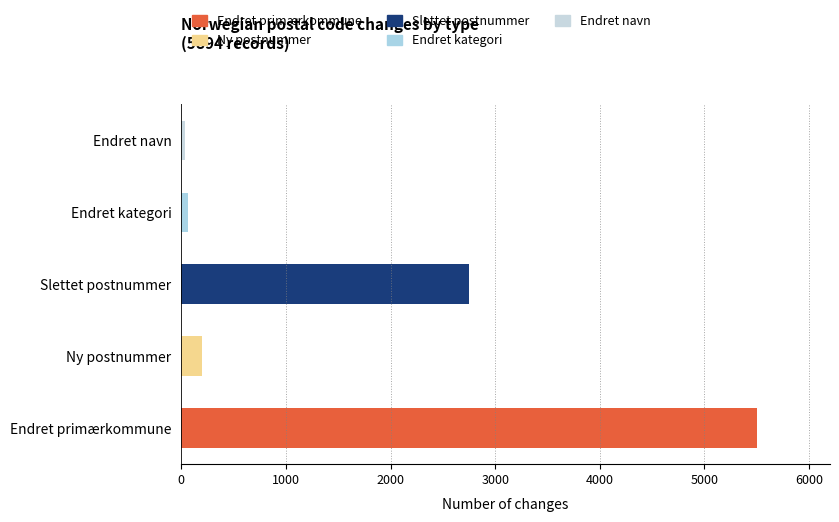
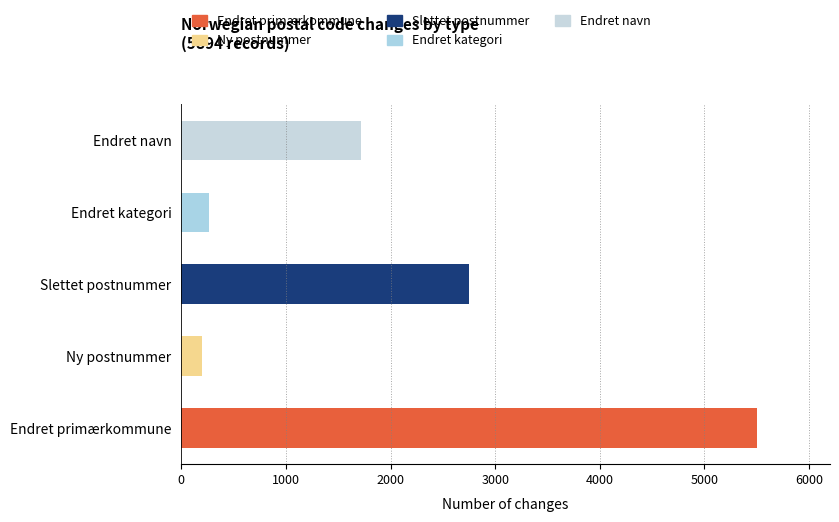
Endret navn: 30 -> 1720
Endret kategori: 60 -> 260
